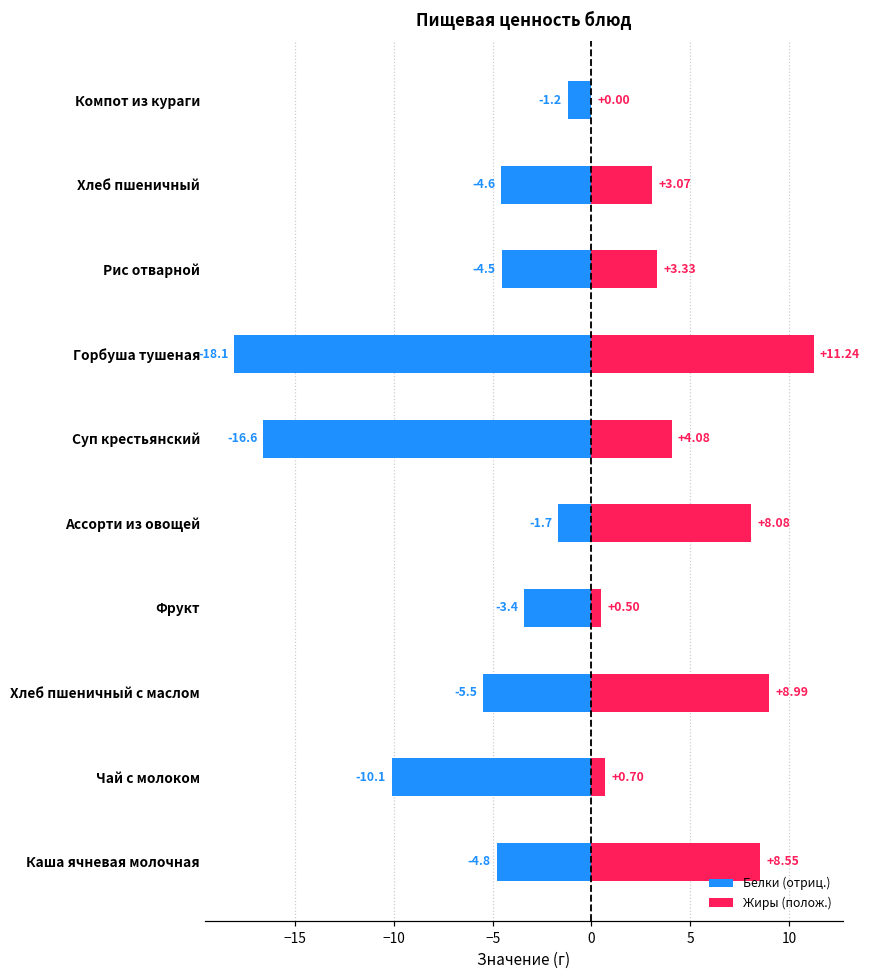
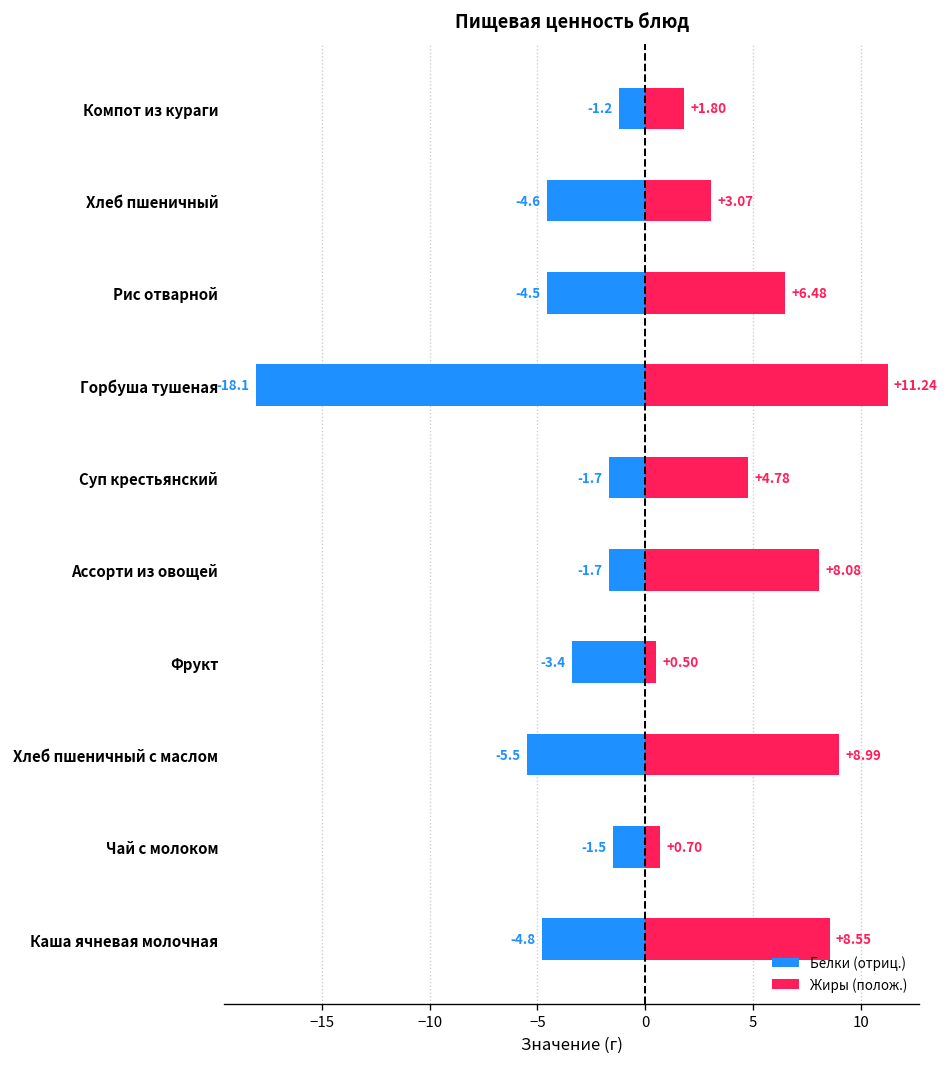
Жиры (полож.), Компот из кураги: +0.00 -> +1.80
Жиры (полож.), Рис отварной: +3.33 -> +6.48
Белки (отриц.), Суп крестьянский: -16.6 -> -1.7
Жиры (полож.), Суп крестьянский: +4.08 -> +4.78
Белки (отриц.), Чай с молоком: -10.1 -> -1.5
